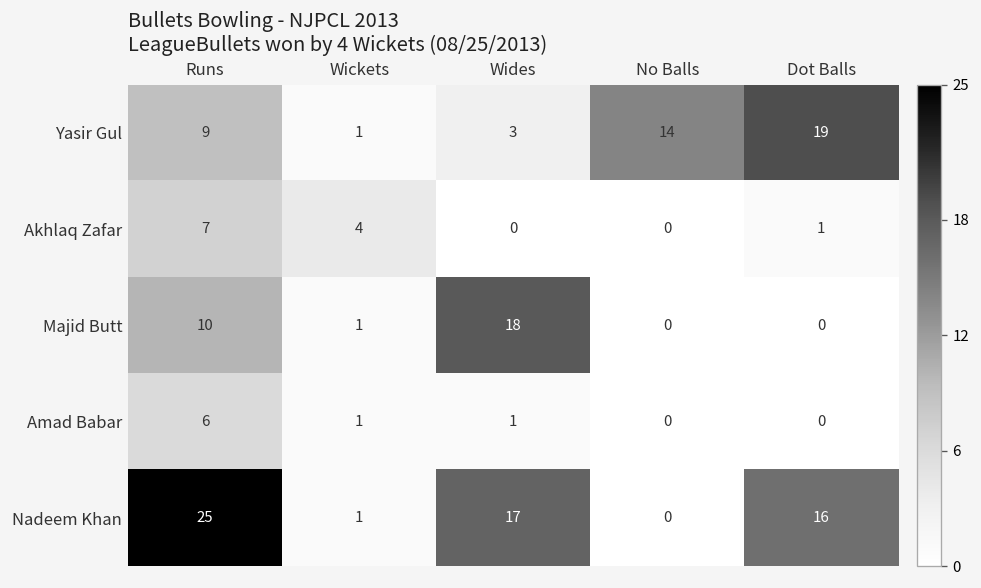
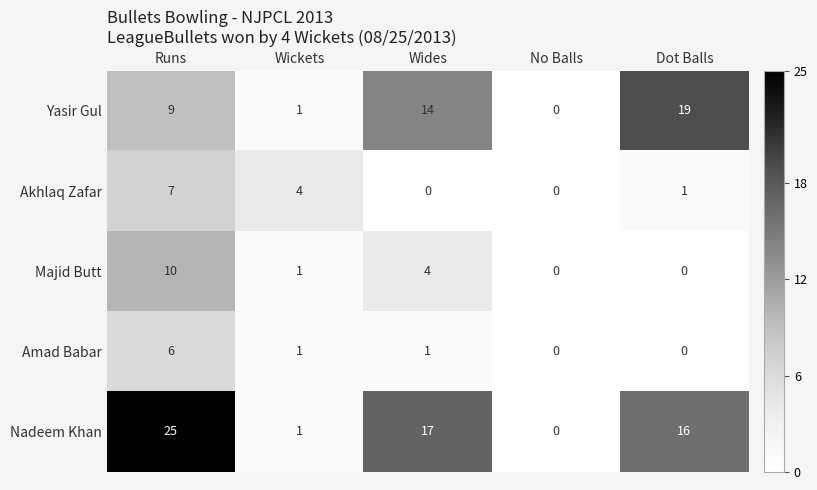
Yasir Gul, Wides: 3 -> 14
Yasir Gul, No Balls: 14 -> 0
Majid Butt, Wides: 18 -> 4
